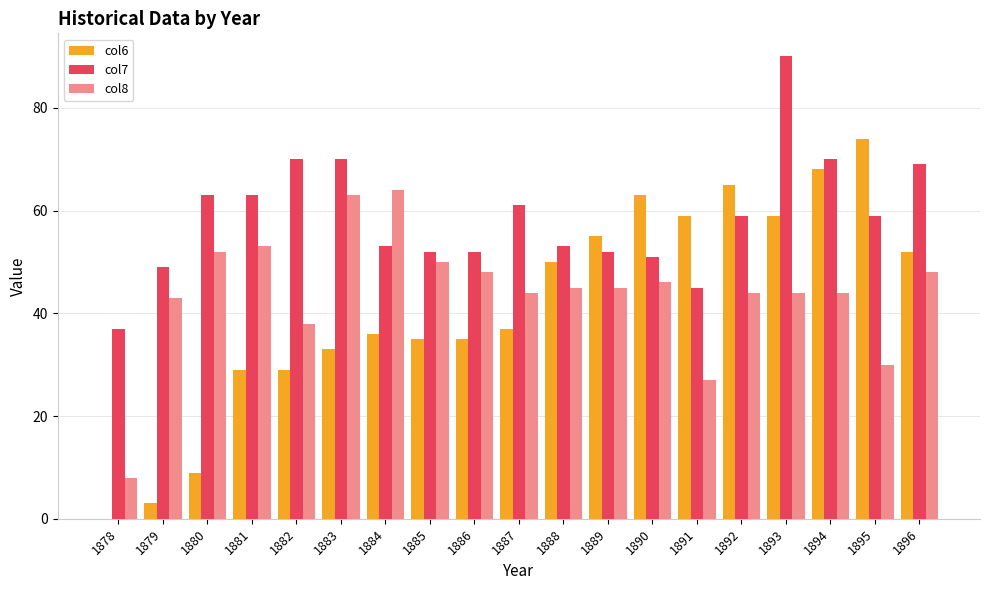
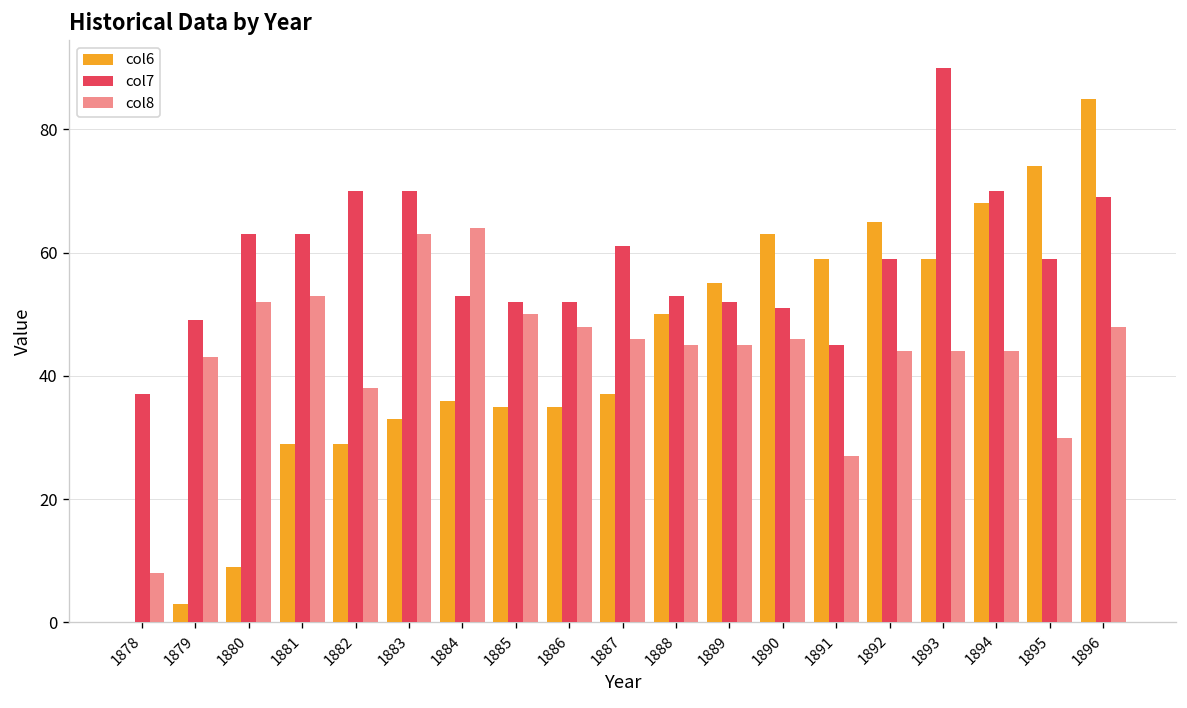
col8, 1887: 44 -> 46
col6, 1896: 52 -> 85
